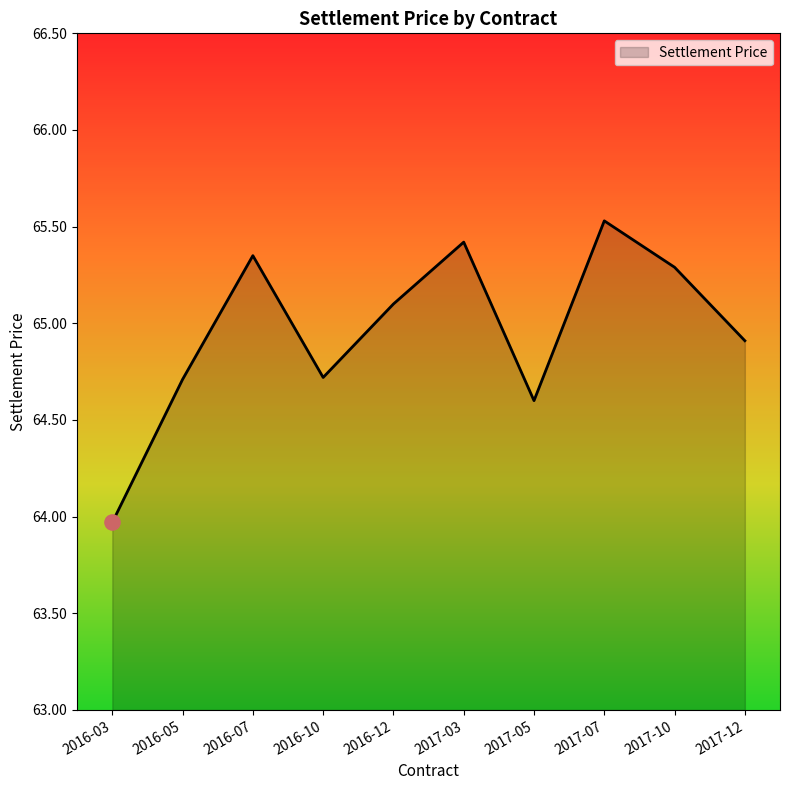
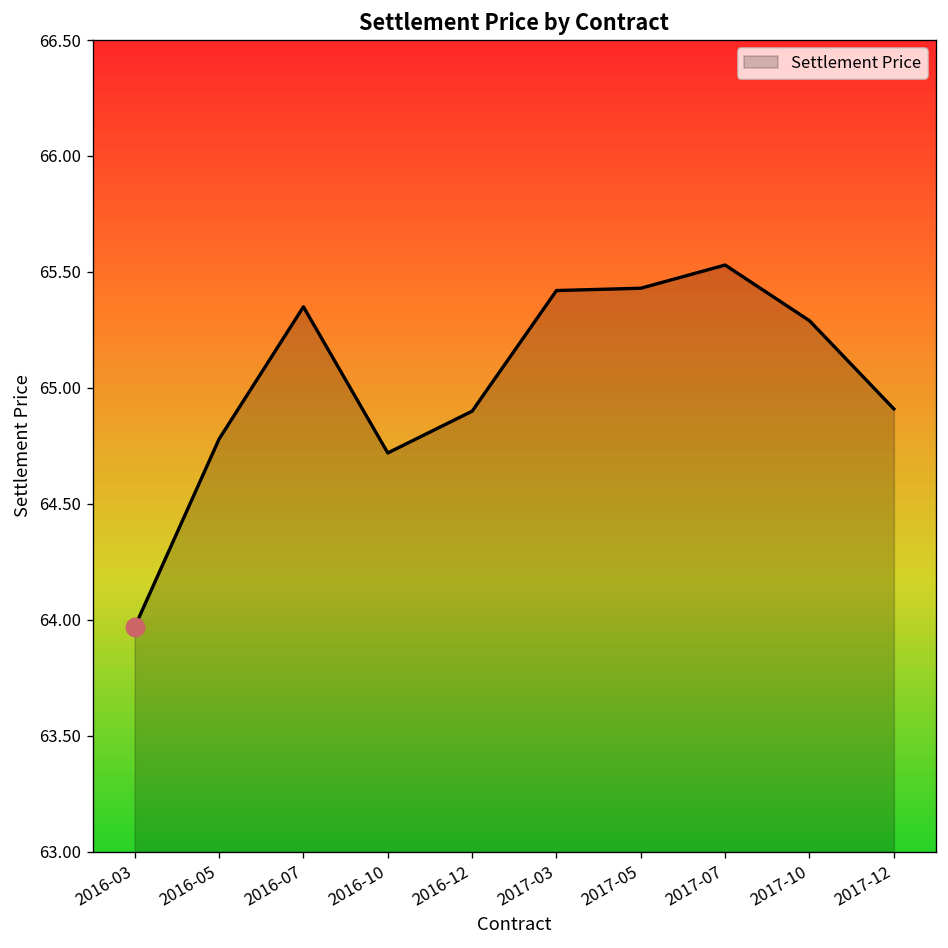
Settlement Price, 2016-05: 64.71 -> 64.78
Settlement Price, 2016-12: 65.1 -> 64.9
Settlement Price, 2017-05: 64.60 -> 65.43
